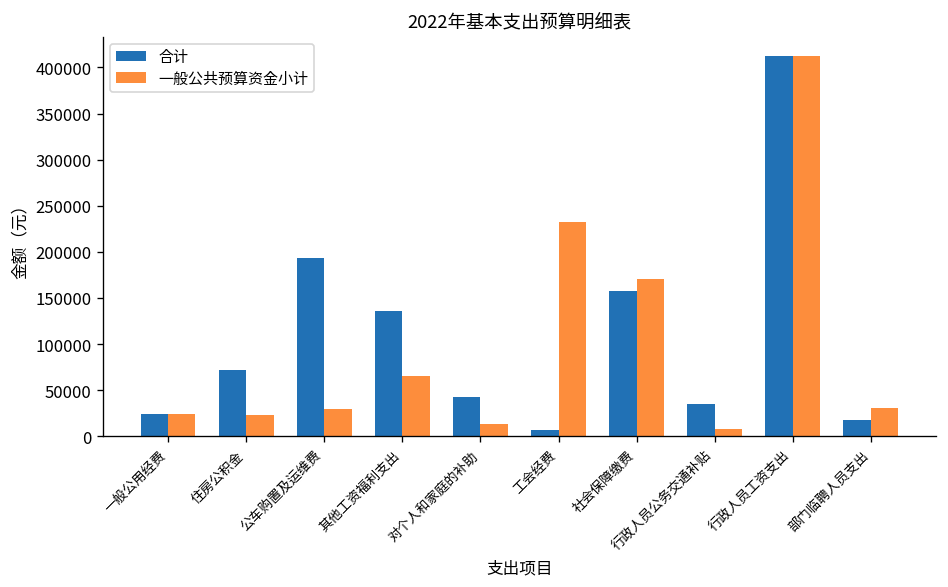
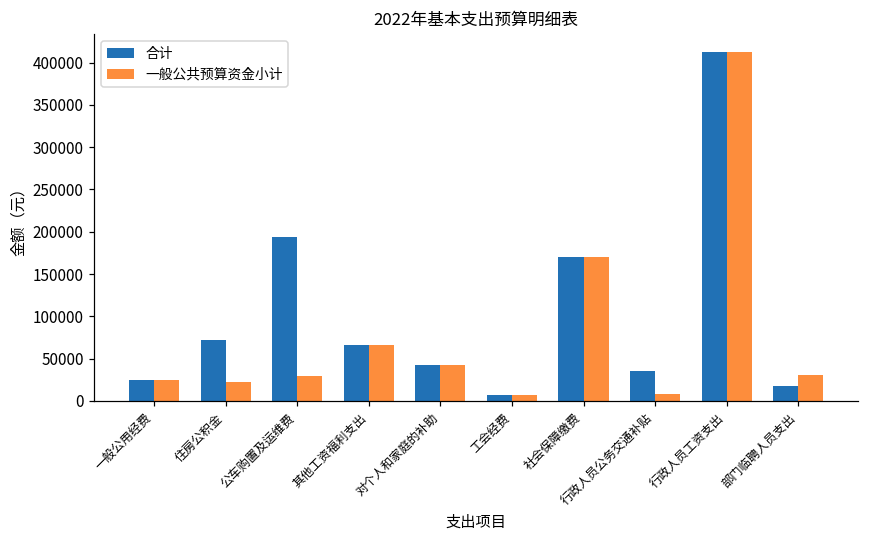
合计, 其他工资福利支出: 140000 -> 70000
一般公共预算资金小计, 对个人和家庭的补助: 10000 -> 40000
一般公共预算资金小计, 工会经费: 230000 -> 10000
合计, 社会保障缴费: 160000 -> 170000
